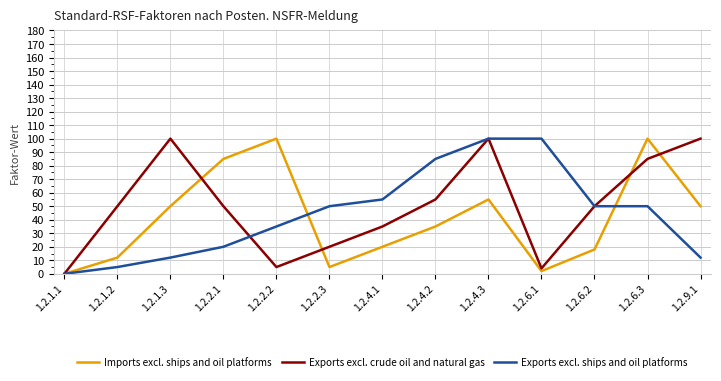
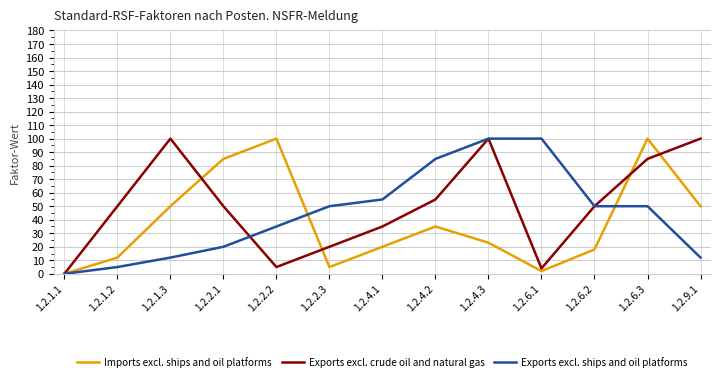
Imports excl. ships and oil platforms, 1.2.4.3: 55 -> 23
